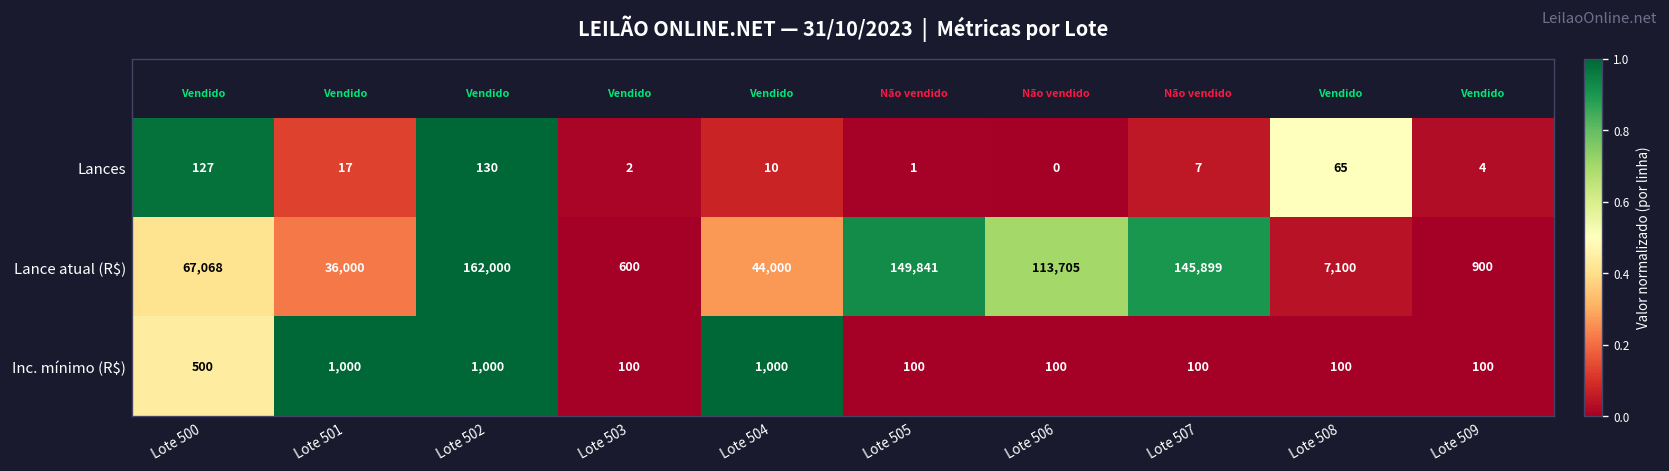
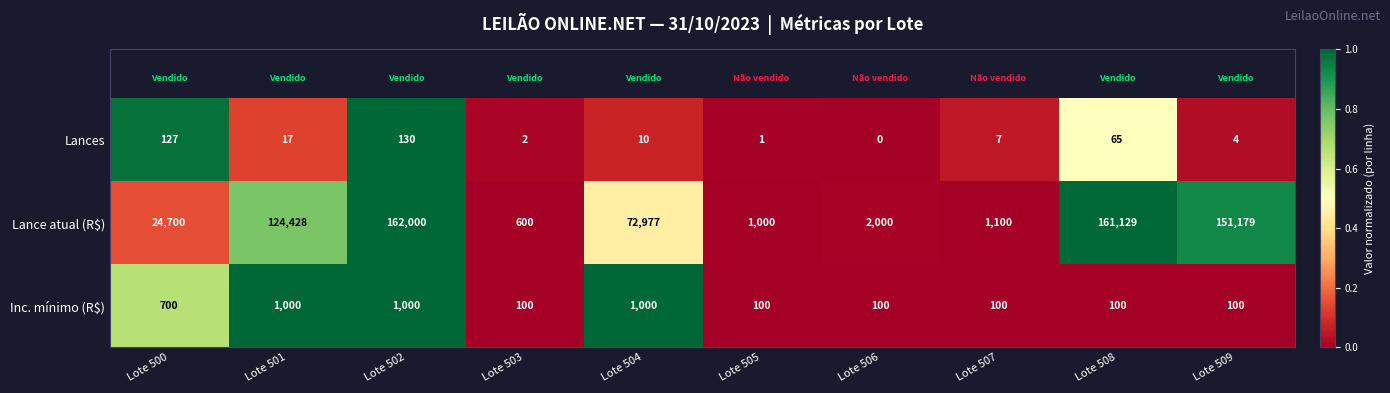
Lance atual (R$), Lote 500: 67,068 -> 24,700
Lance atual (R$), Lote 501: 36,000 -> 124,428
Lance atual (R$), Lote 504: 44,000 -> 72,977
Lance atual (R$), Lote 505: 149,841 -> 1,000
Lance atual (R$), Lote 506: 113,705 -> 2,000
Lance atual (R$), Lote 507: 145,899 -> 1,100
Lance atual (R$), Lote 508: 7,100 -> 161,129
Lance atual (R$), Lote 509: 900 -> 151,179
Inc. mínimo (R$), Lote 500: 500 -> 700
